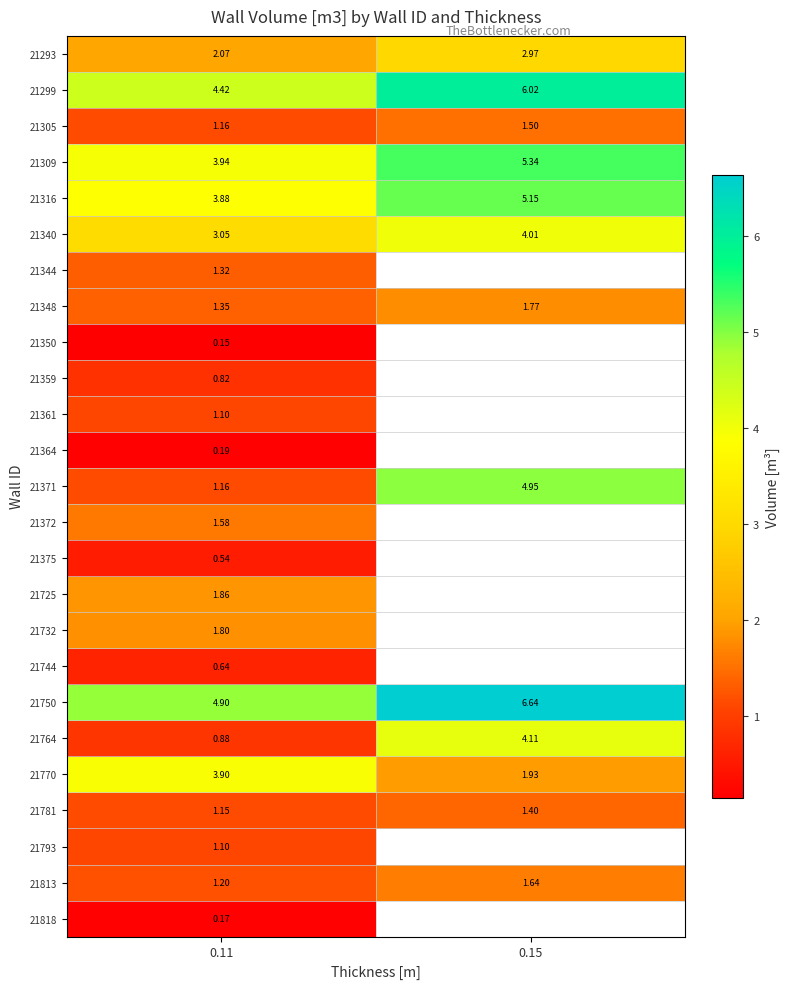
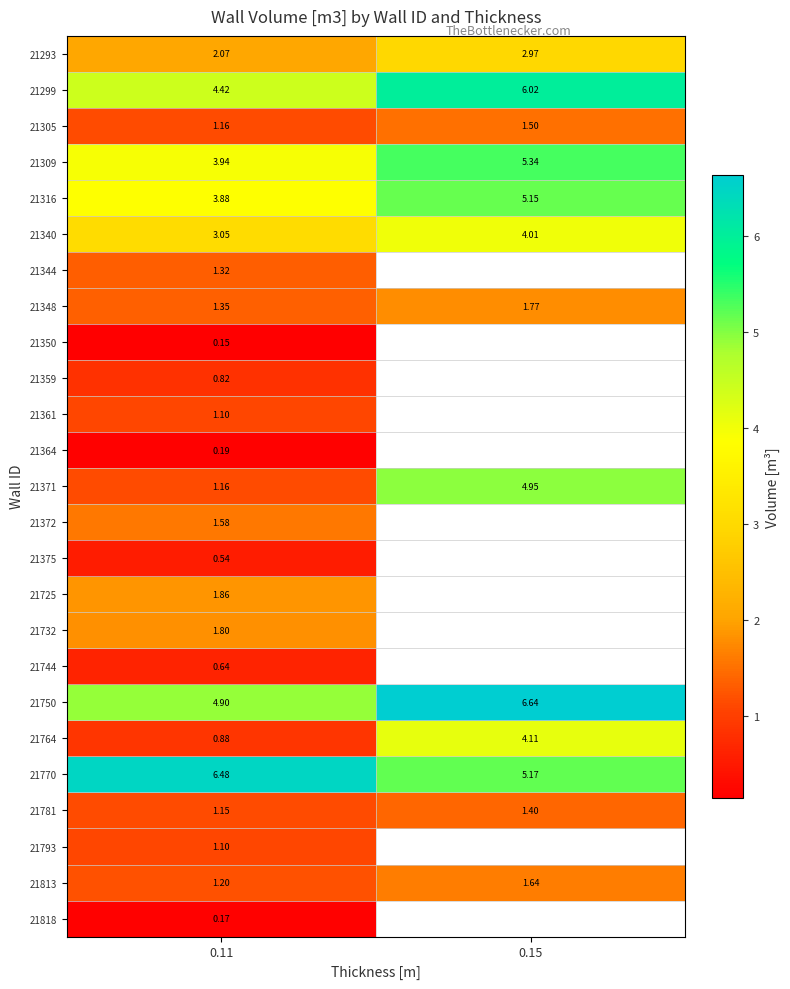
21770, 0.11: 3.90 -> 6.48
21770, 0.15: 1.93 -> 5.17
